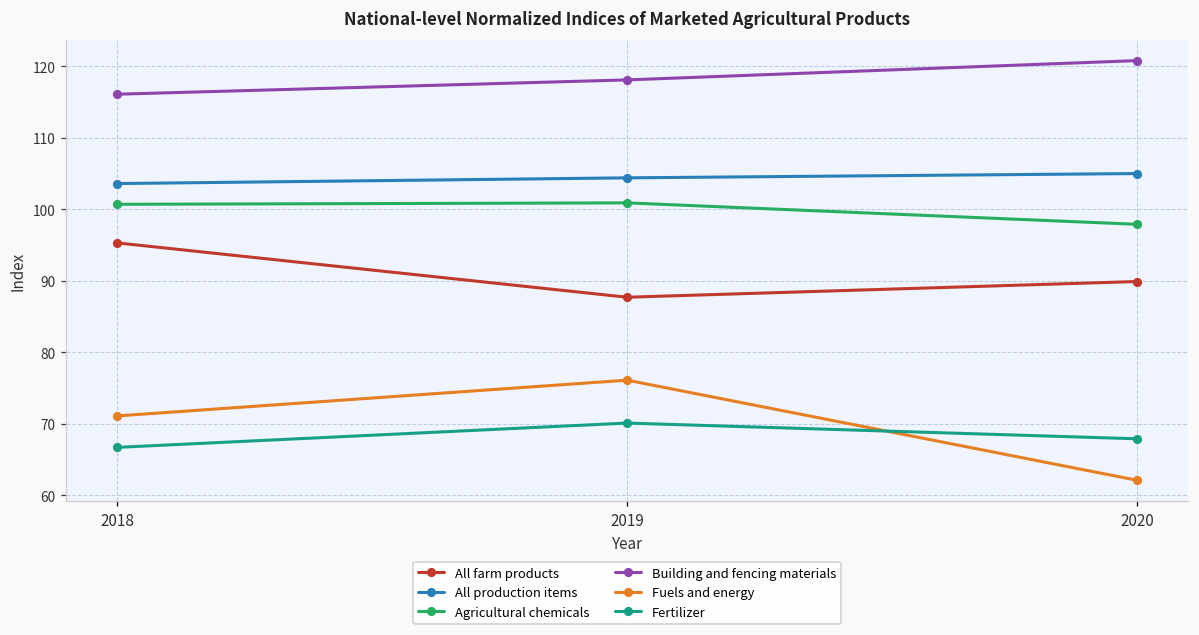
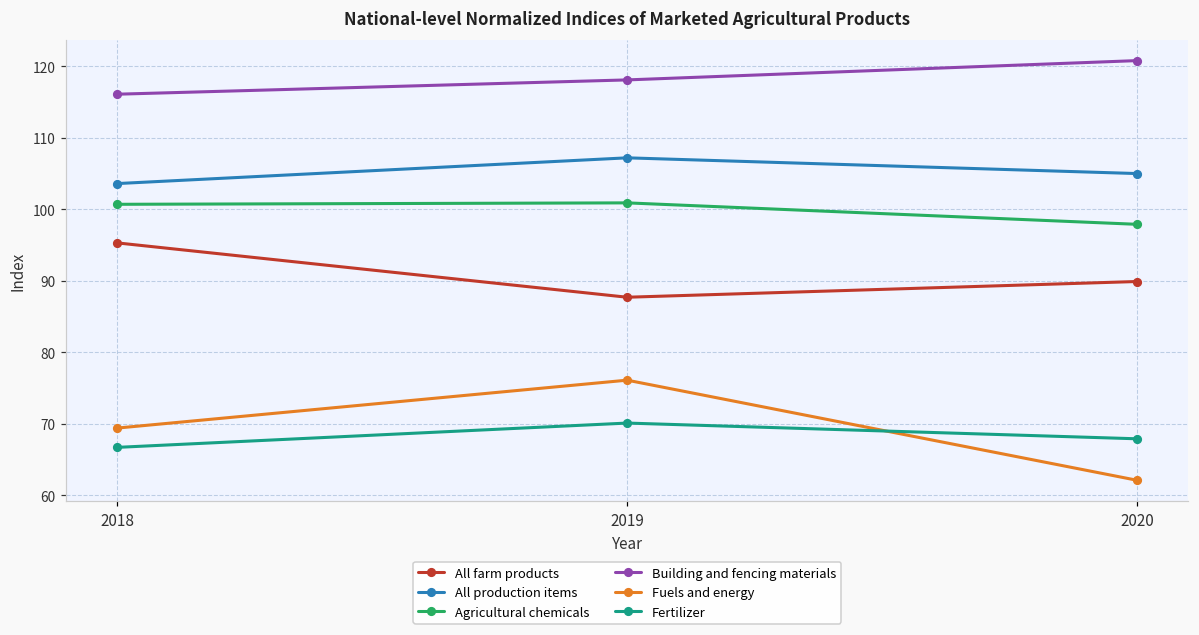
Fuels and energy, 2018: 71 -> 69
All production items, 2019: 104 -> 107
